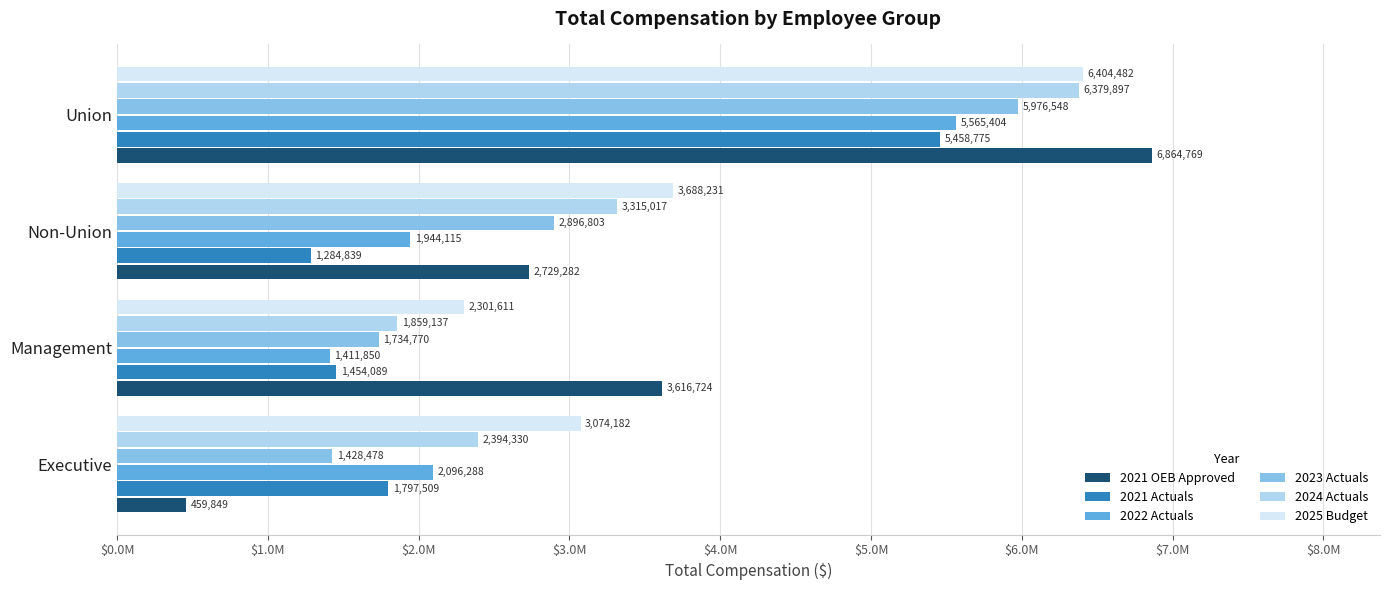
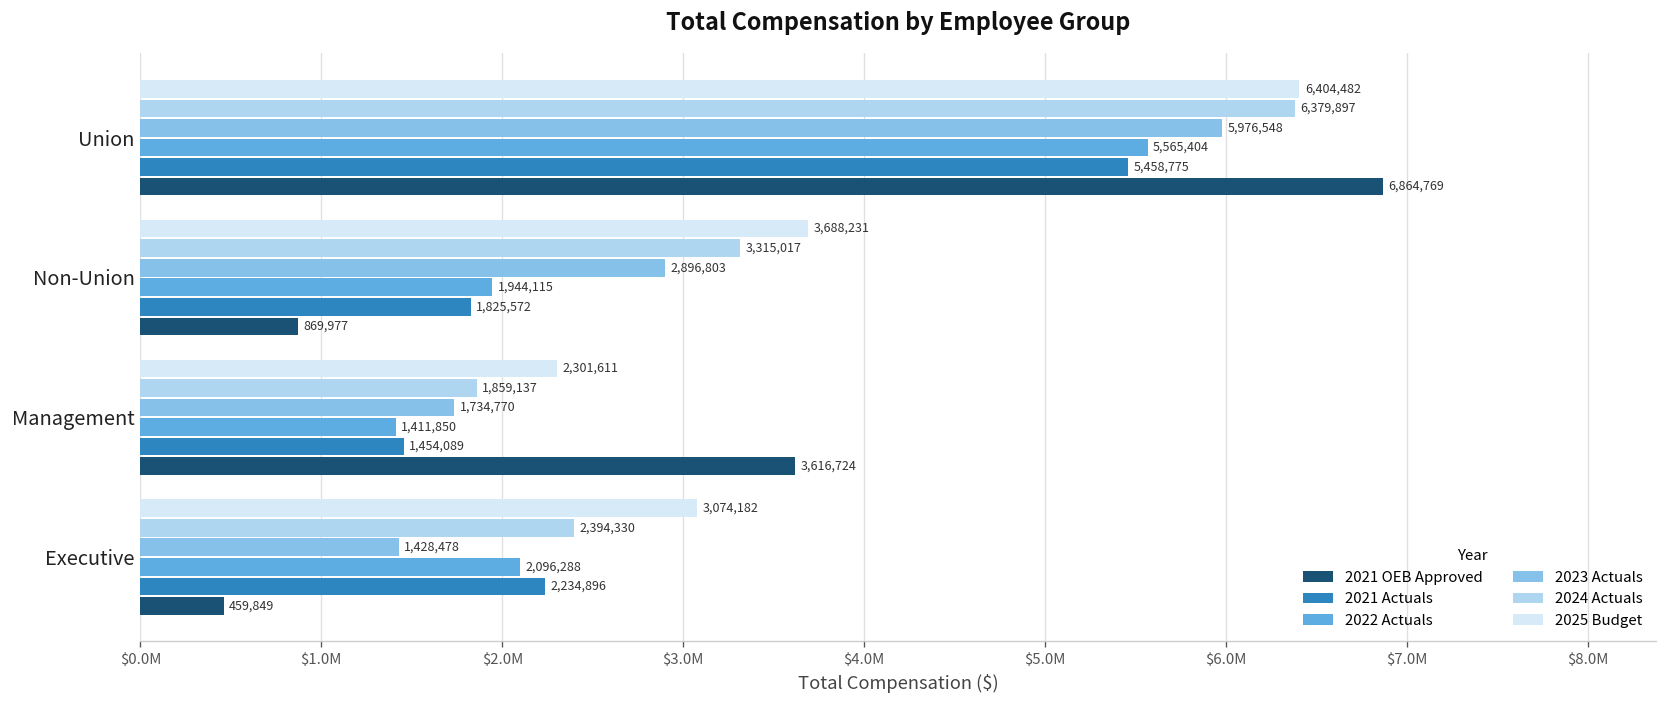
2021 Actuals, Non-Union: 1,284,839 -> 1,825,572
2021 OEB Approved, Non-Union: 2,729,282 -> 869,977
2021 Actuals, Executive: 1,797,509 -> 2,234,896
